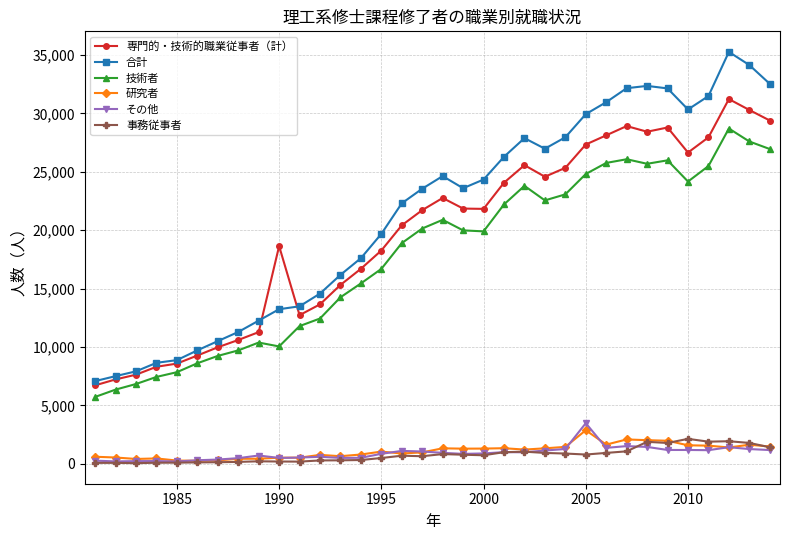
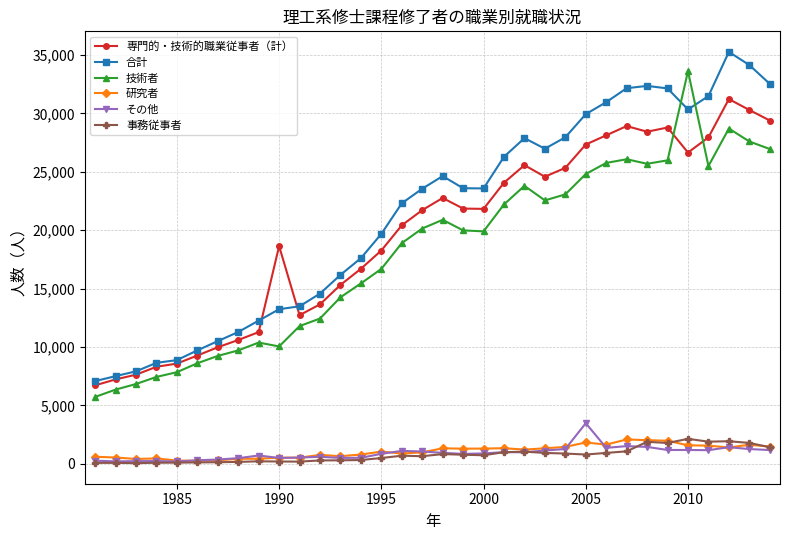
合計, 2000: 24,300 -> 23,600
研究者, 2005: 2,900 -> 1,800
技術者, 2010: 24,200 -> 33,600
